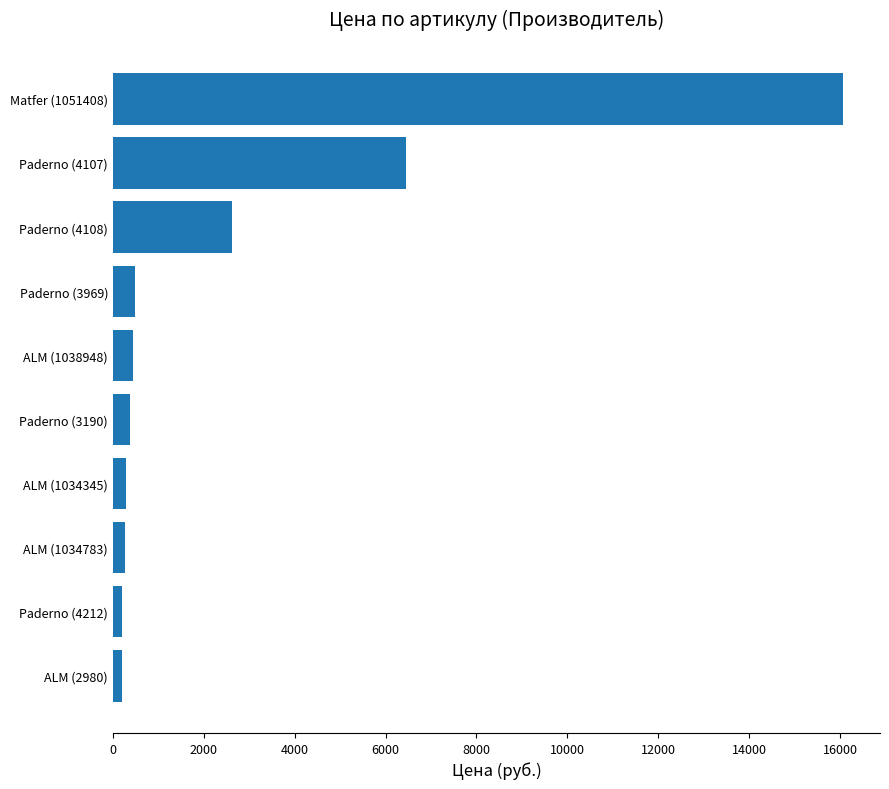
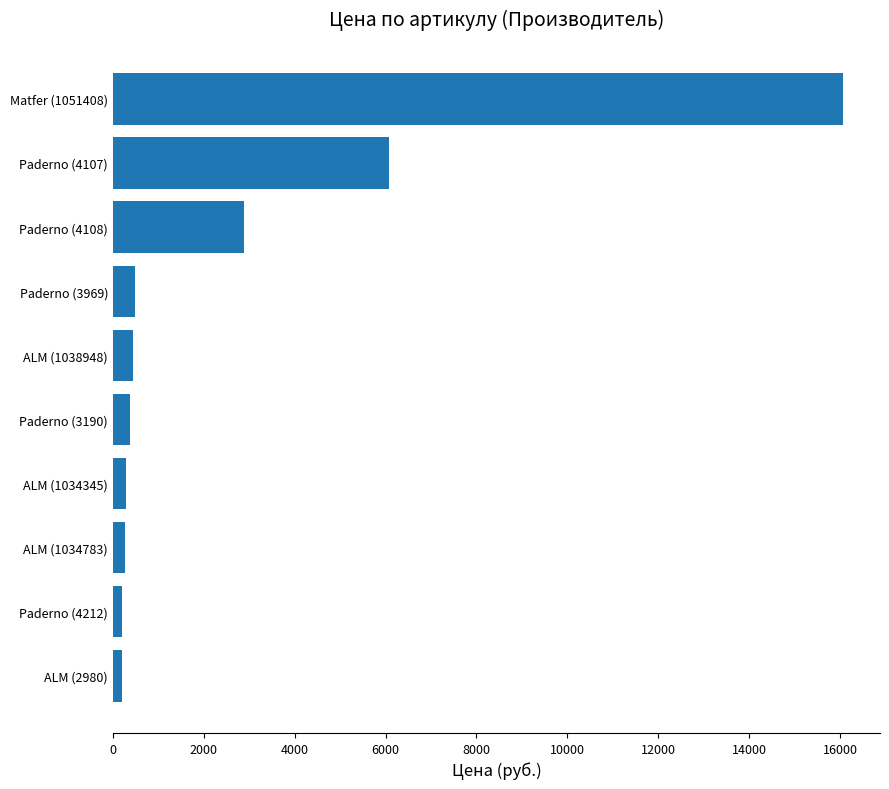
Paderno (4107): 6500 -> 6100
Paderno (4108): 2600 -> 2900
